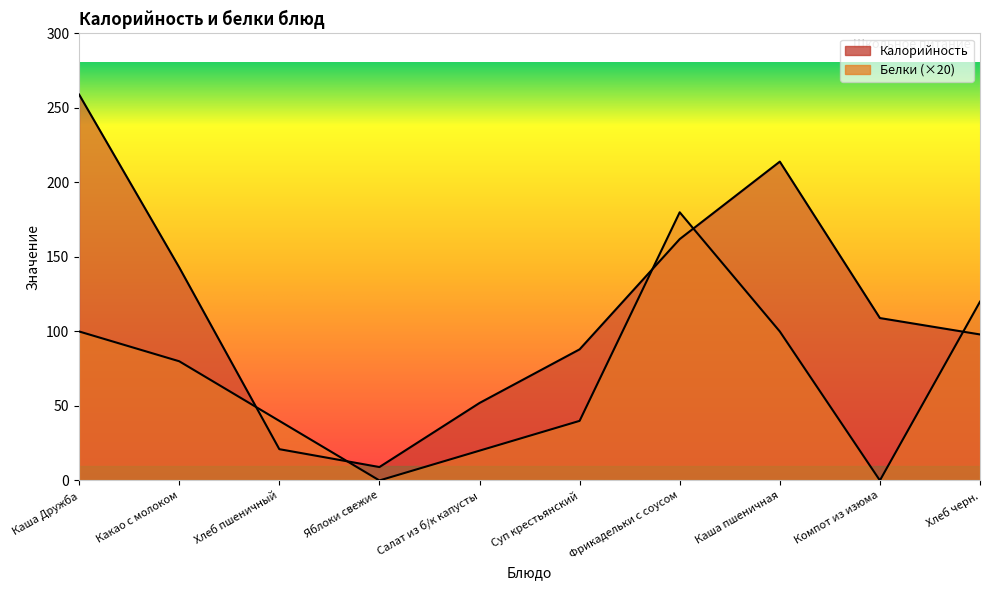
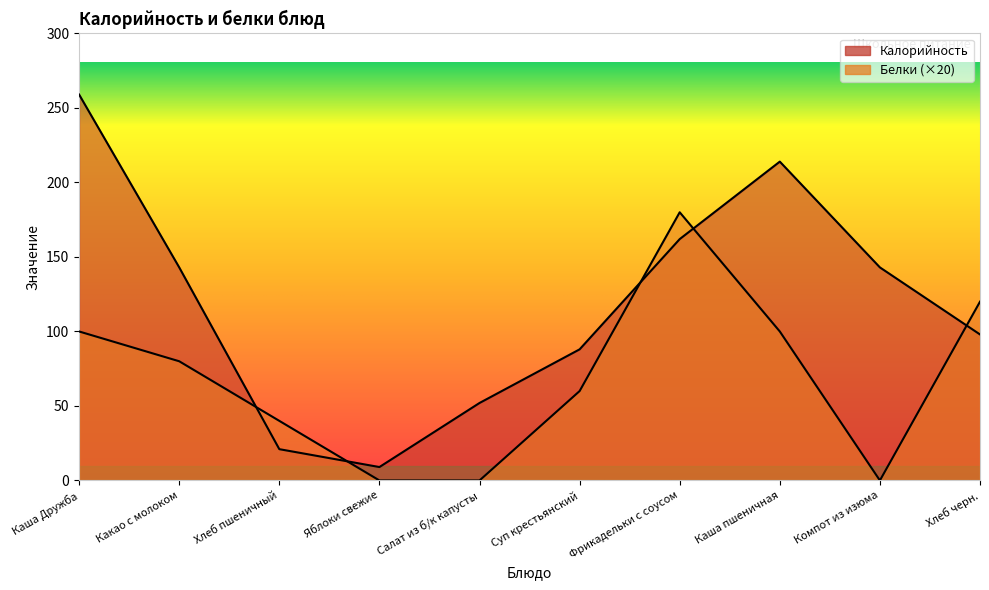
Белки (×20), Салат из б/к капусты: 20 -> 0
Белки (×20), Суп крестьянский: 40 -> 60
Калорийность, Компот из изюма: 109 -> 143
